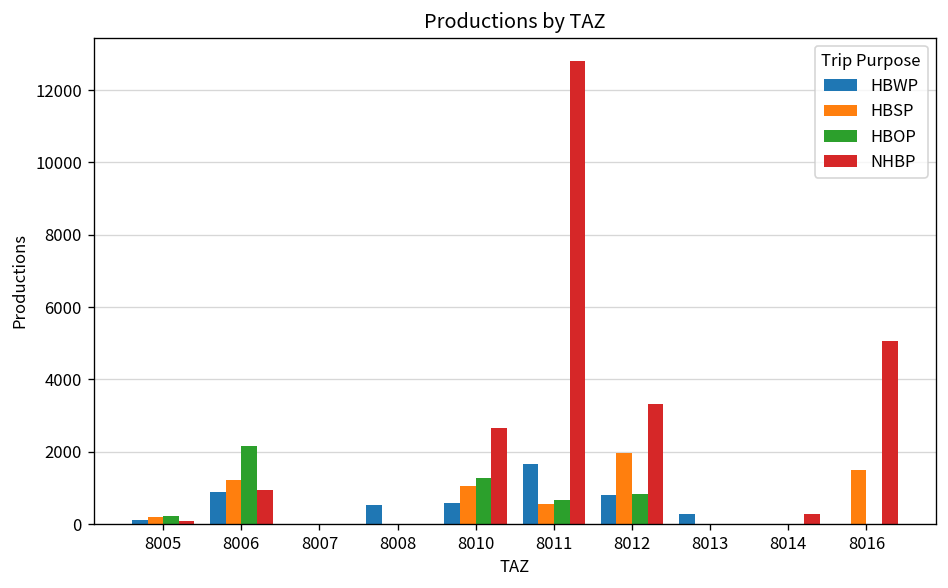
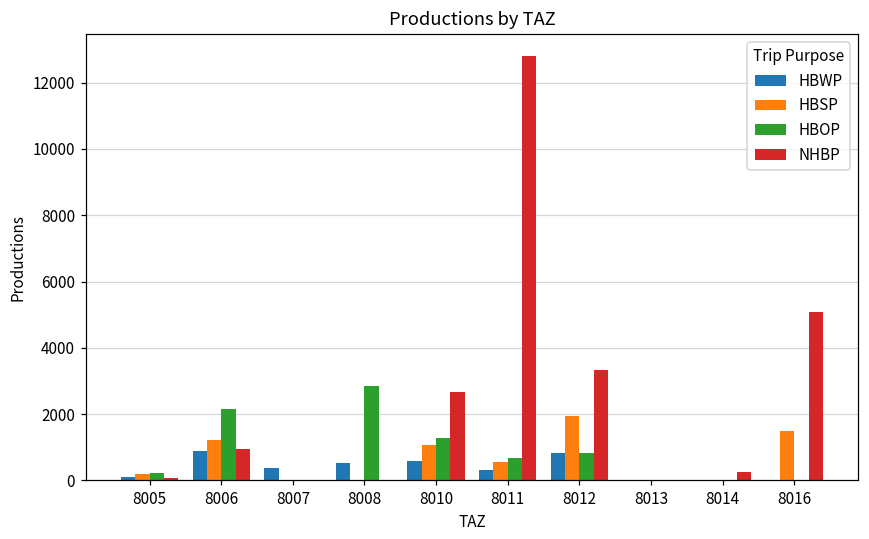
HBWP, 8007: 0 -> 400
HBOP, 8008: 0 -> 2800
HBWP, 8011: 1700 -> 300
HBWP, 8013: 300 -> 0
